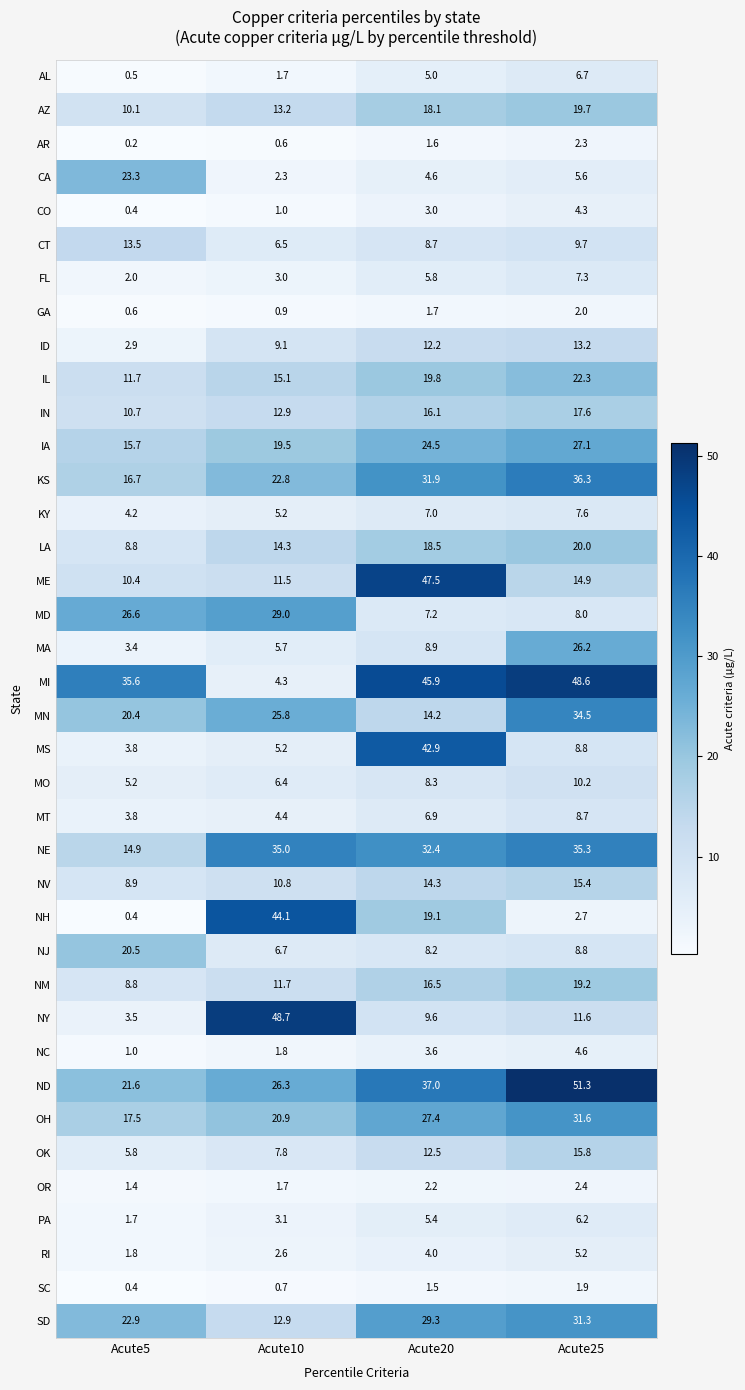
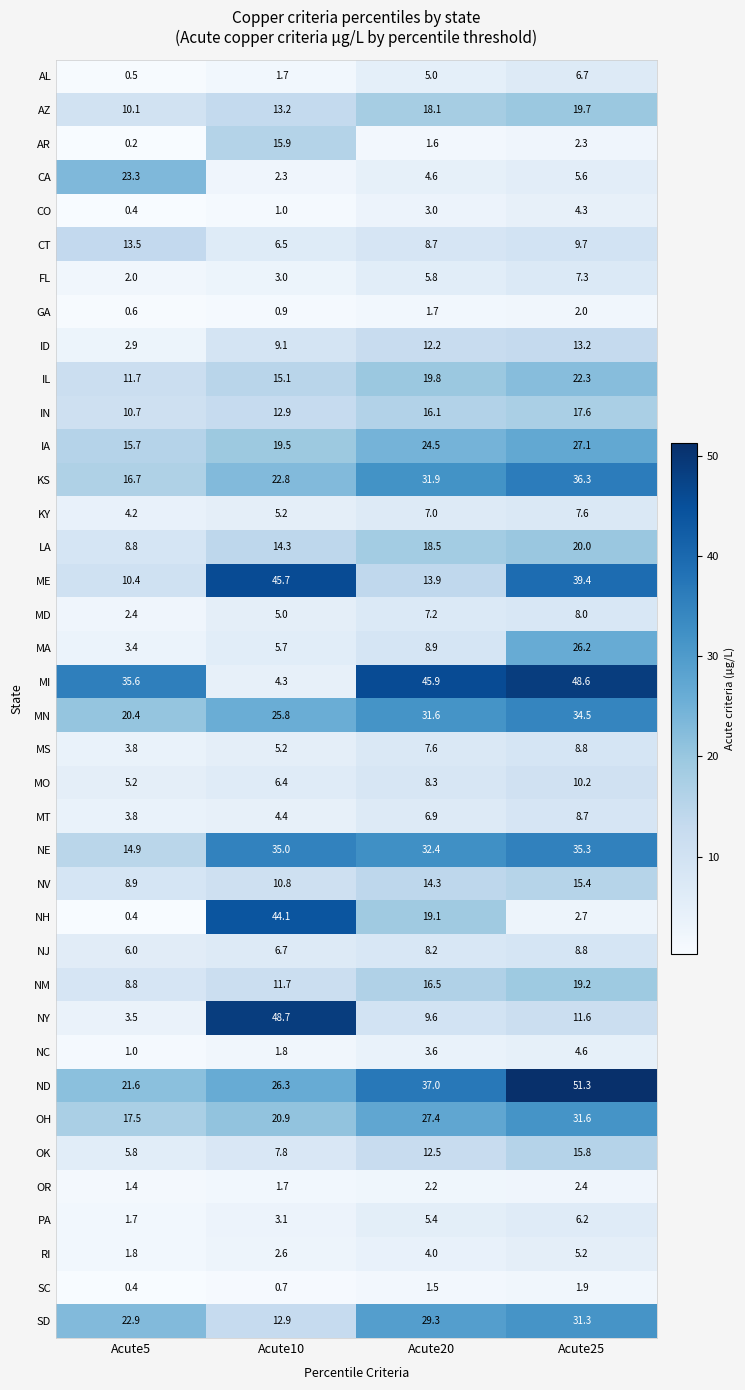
AR, Acute10: 0.6 -> 15.9
ME, Acute10: 11.5 -> 45.7
ME, Acute20: 47.5 -> 13.9
ME, Acute25: 14.9 -> 39.4
MD, Acute5: 26.6 -> 2.4
MD, Acute10: 29.0 -> 5.0
MN, Acute20: 14.2 -> 31.6
MS, Acute20: 42.9 -> 7.6
NJ, Acute5: 20.5 -> 6.0
